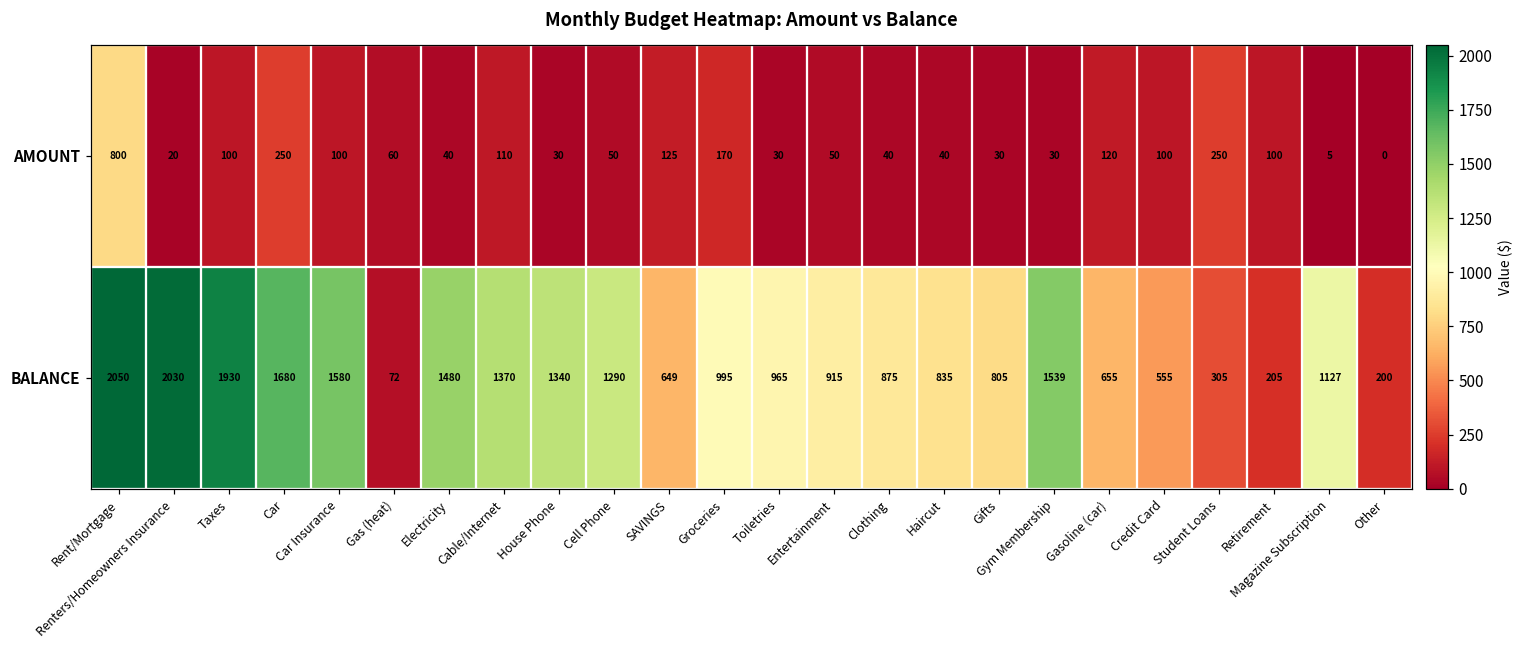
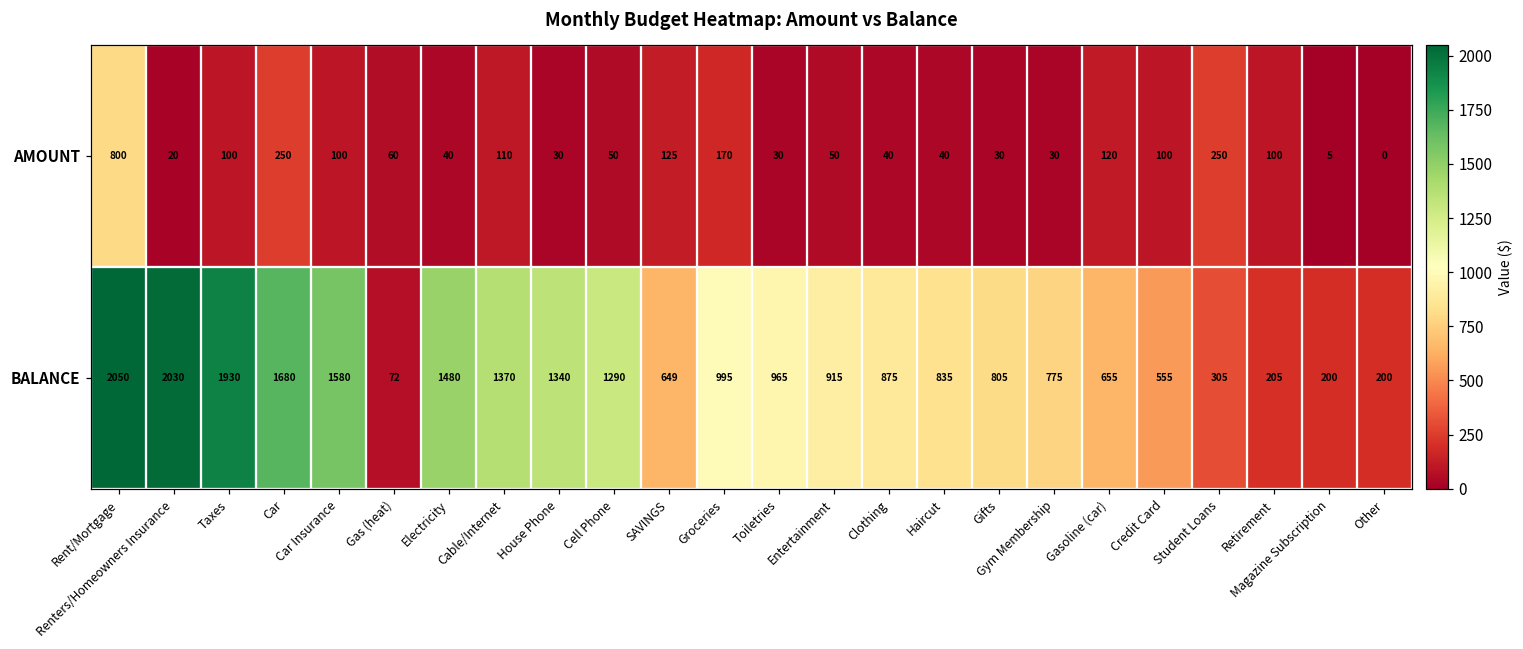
BALANCE, Gym Membership: 1539 -> 775
BALANCE, Magazine Subscription: 1127 -> 200
